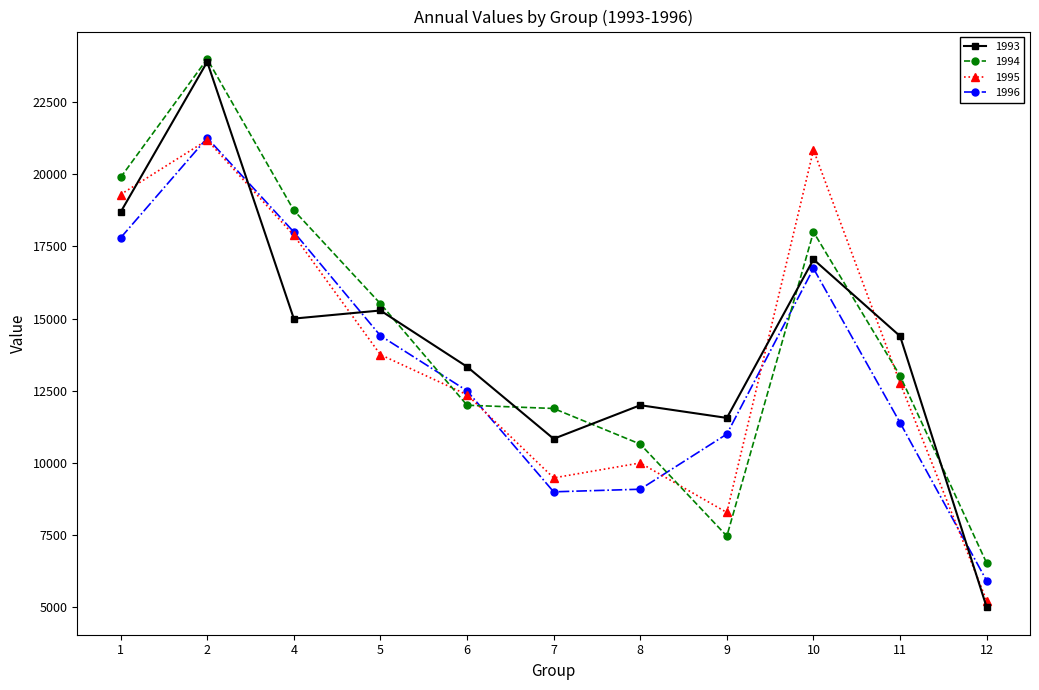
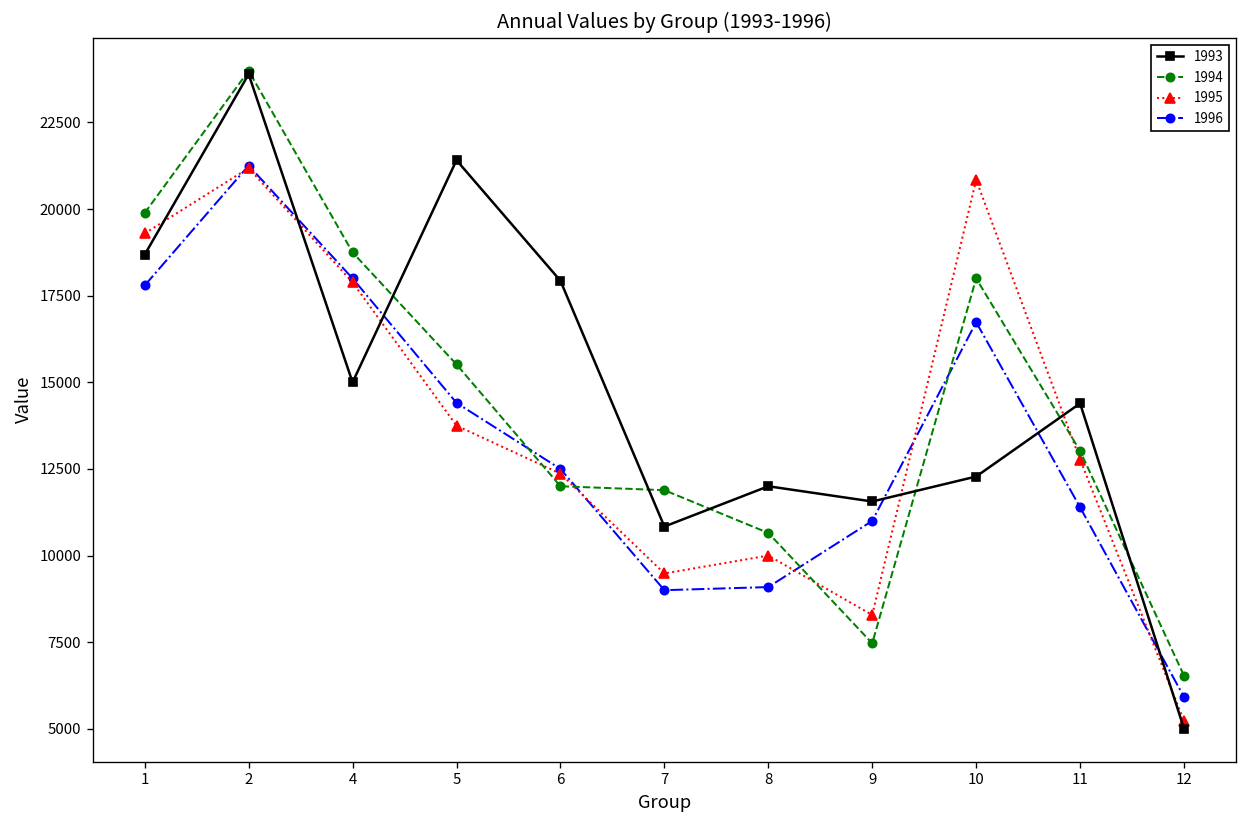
1993, 5: 15300 -> 21400
1993, 6: 13300 -> 17900
1993, 10: 17100 -> 12300
